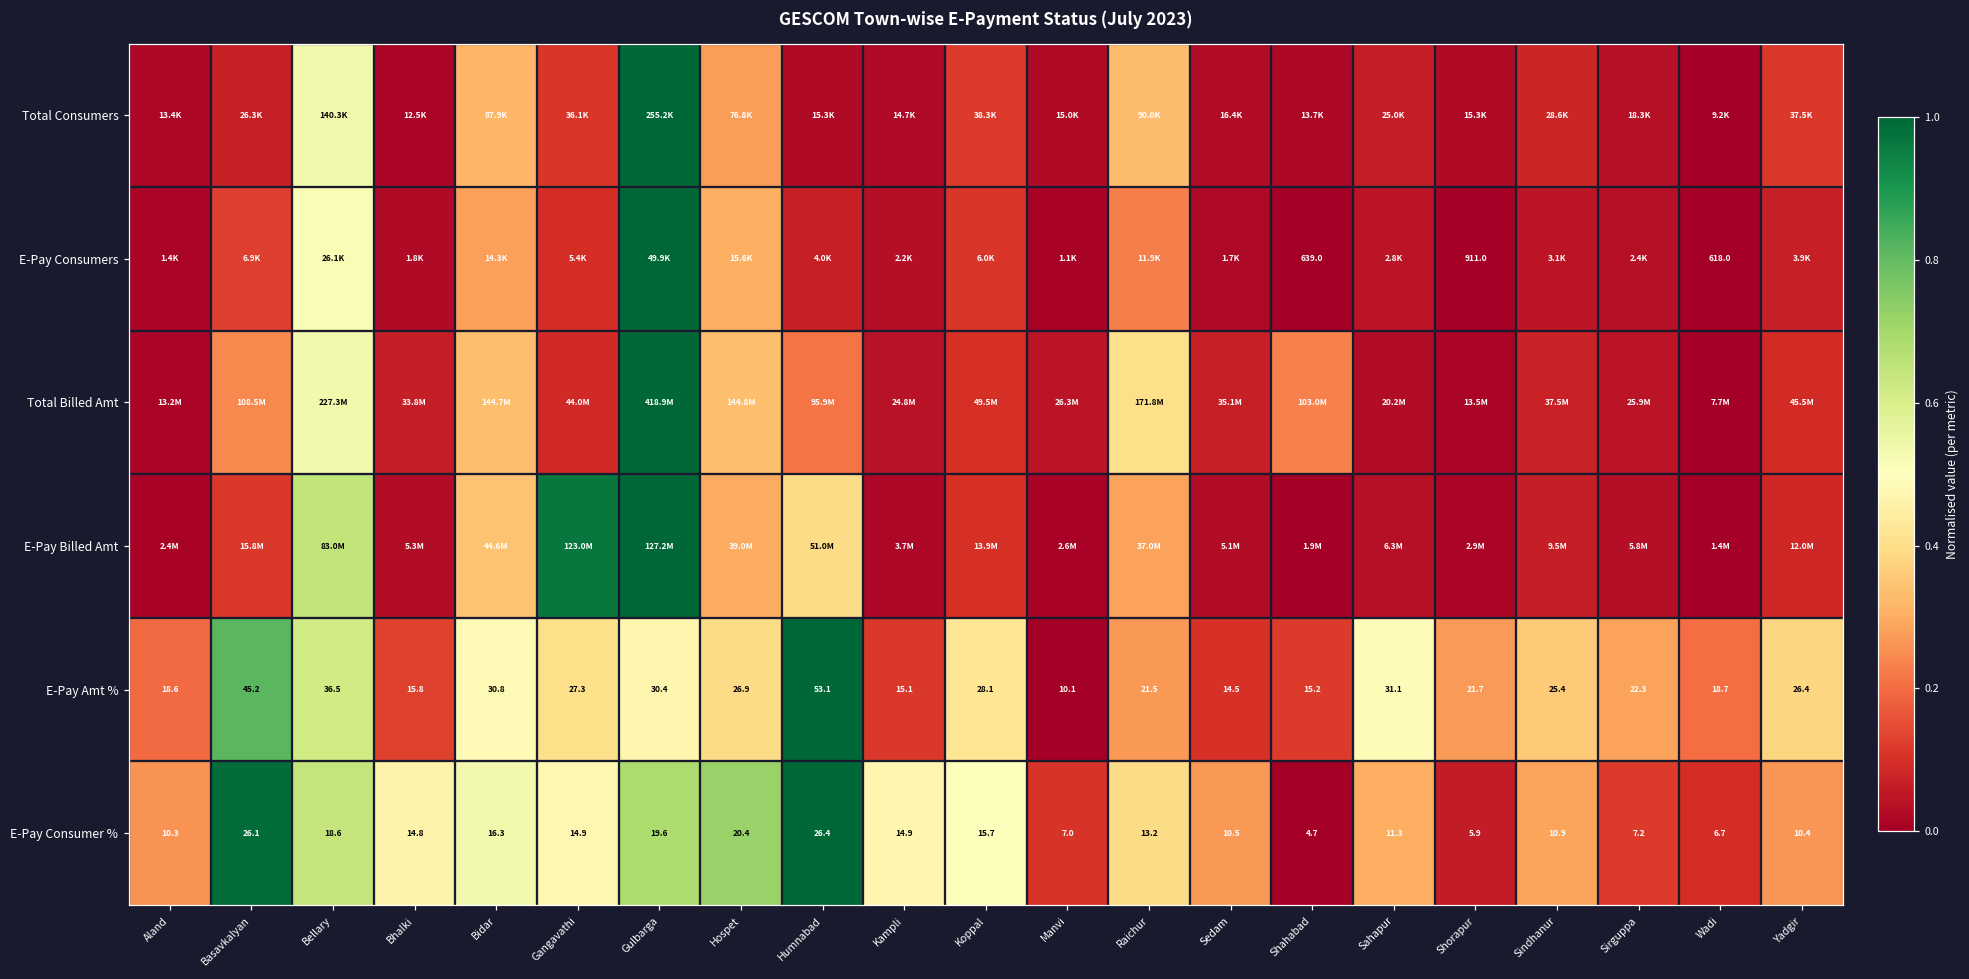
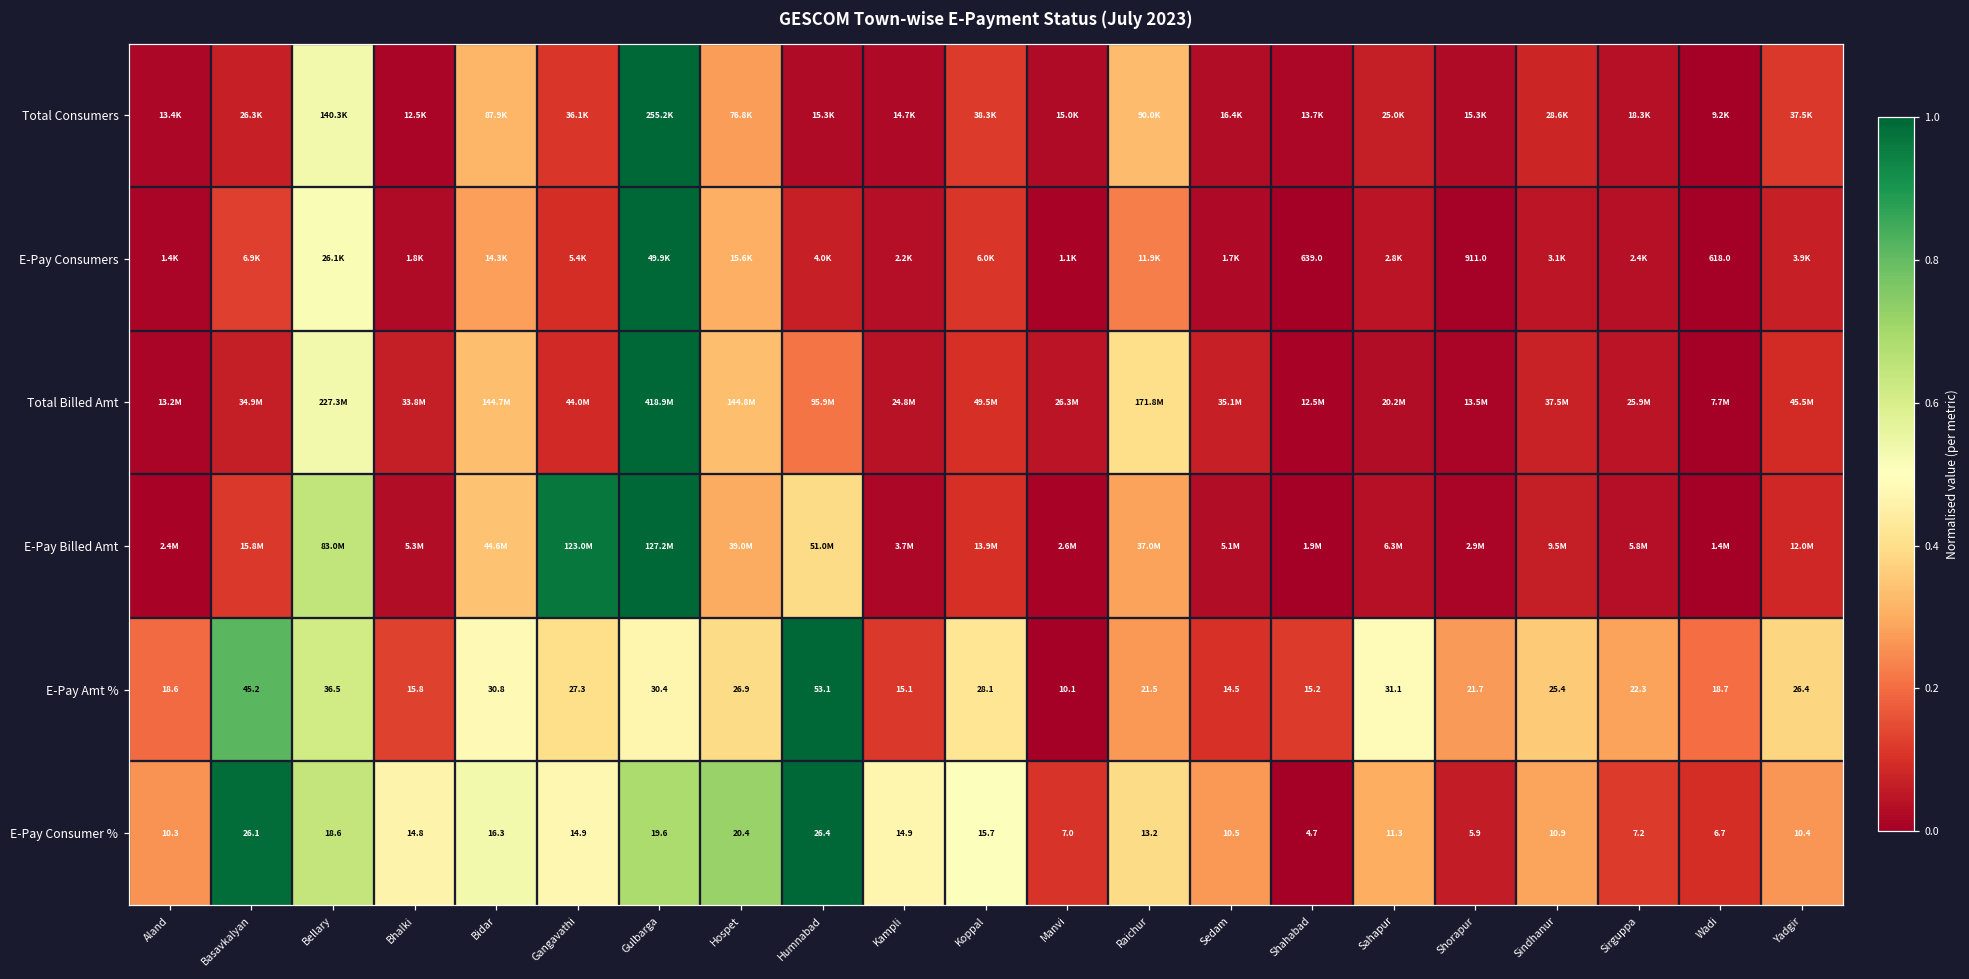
Total Billed Amt, Basavkalyan: 108.5M -> 34.9M
Total Billed Amt, Shahabad: 103.0M -> 12.5M
